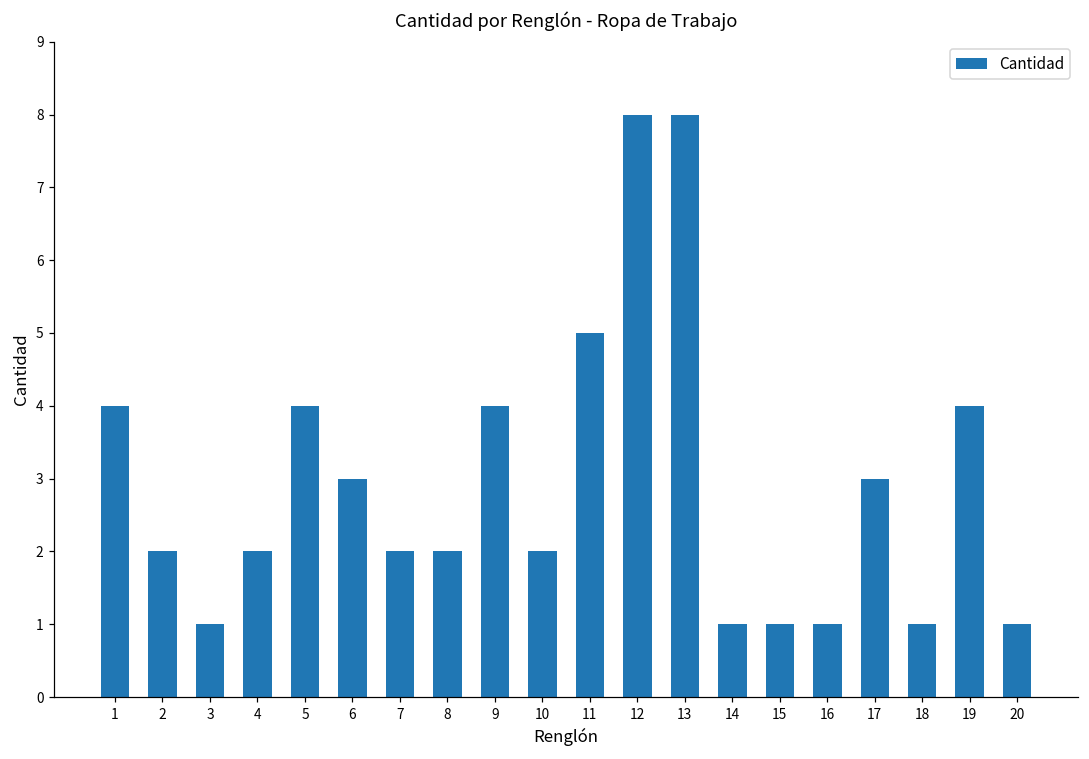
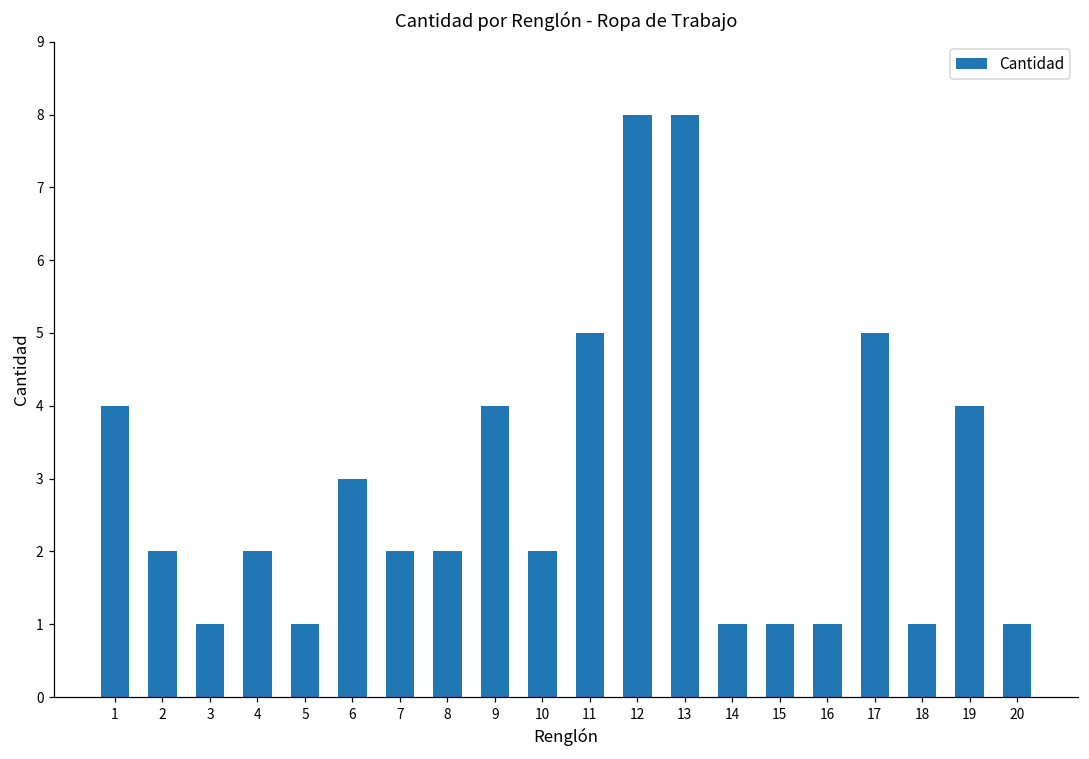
5: 4 -> 1
17: 3 -> 5
